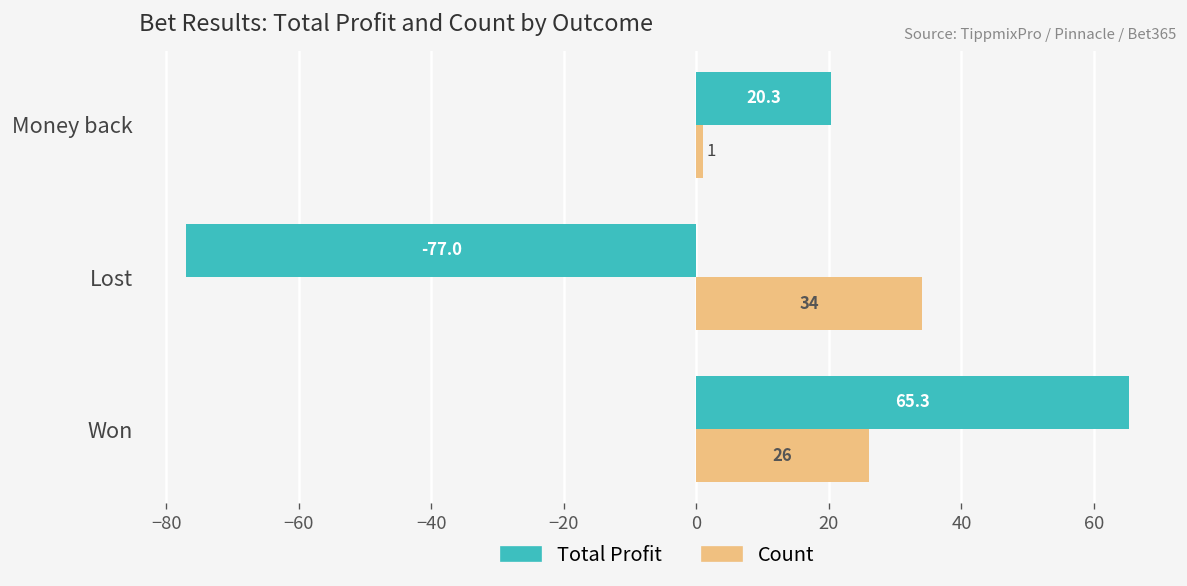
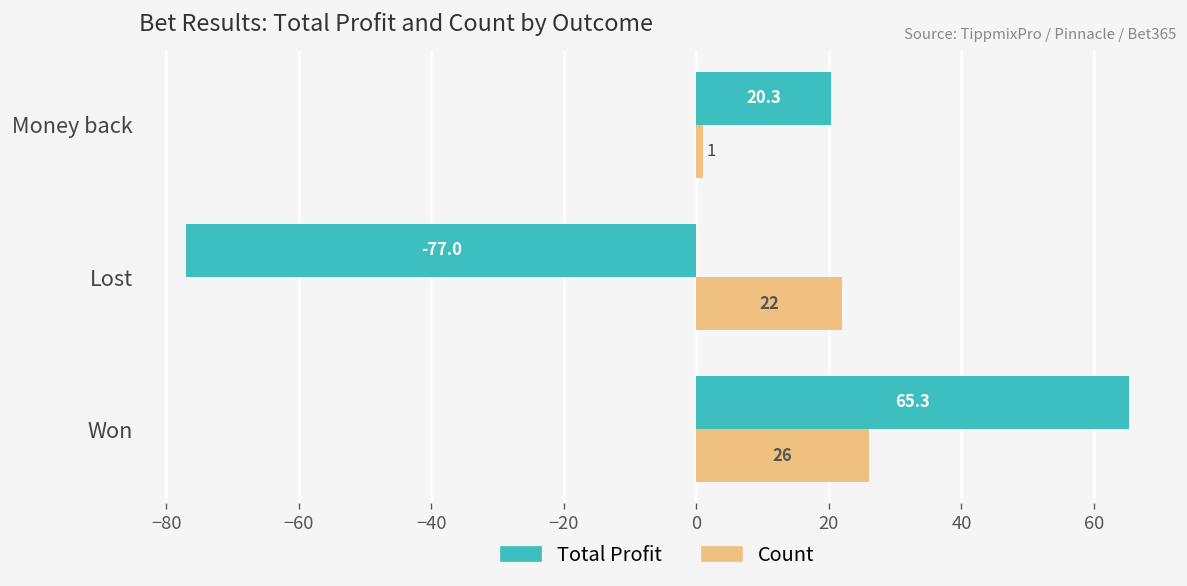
Count, Lost: 34 -> 22
